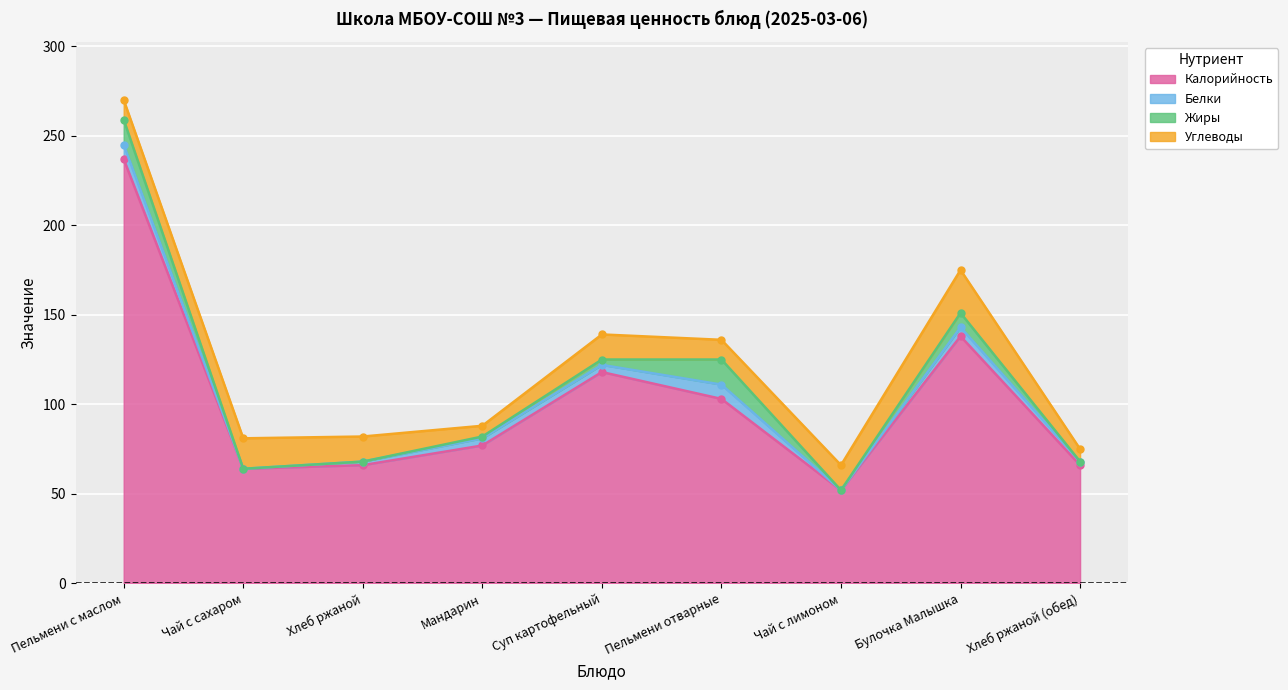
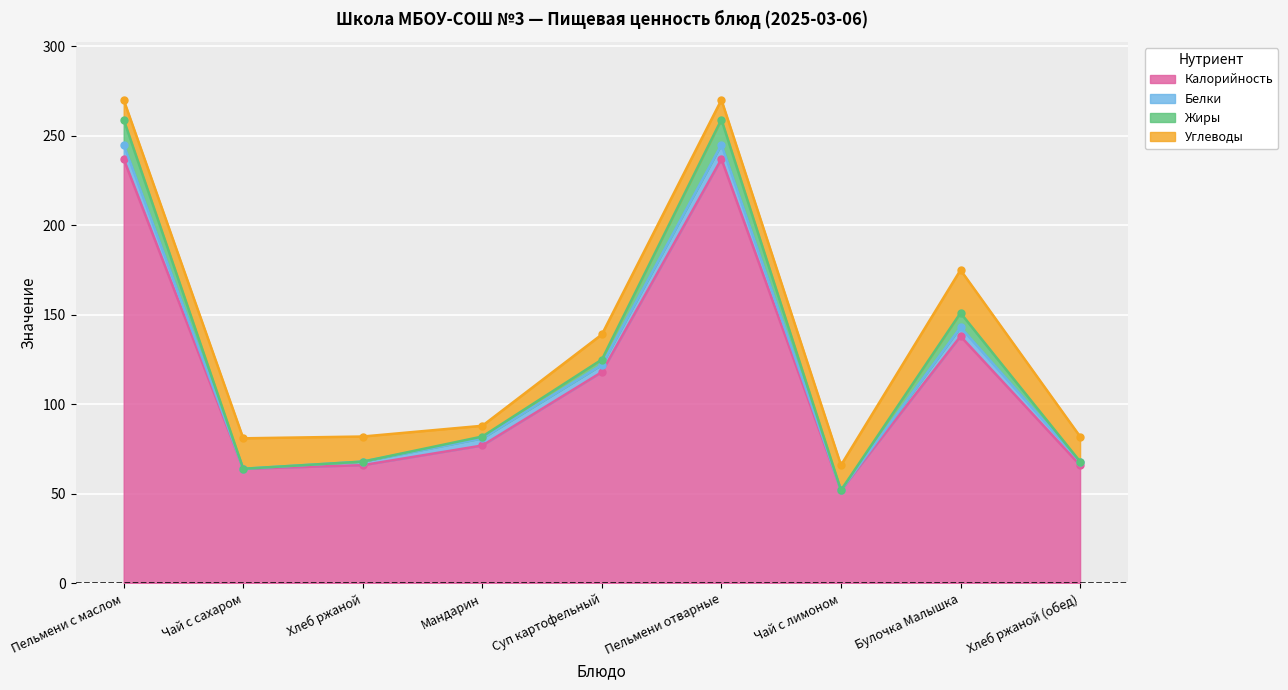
Калорийность, Пельмени отварные: 103 -> 237
Углеводы, Хлеб ржаной (обед): 7 -> 14
